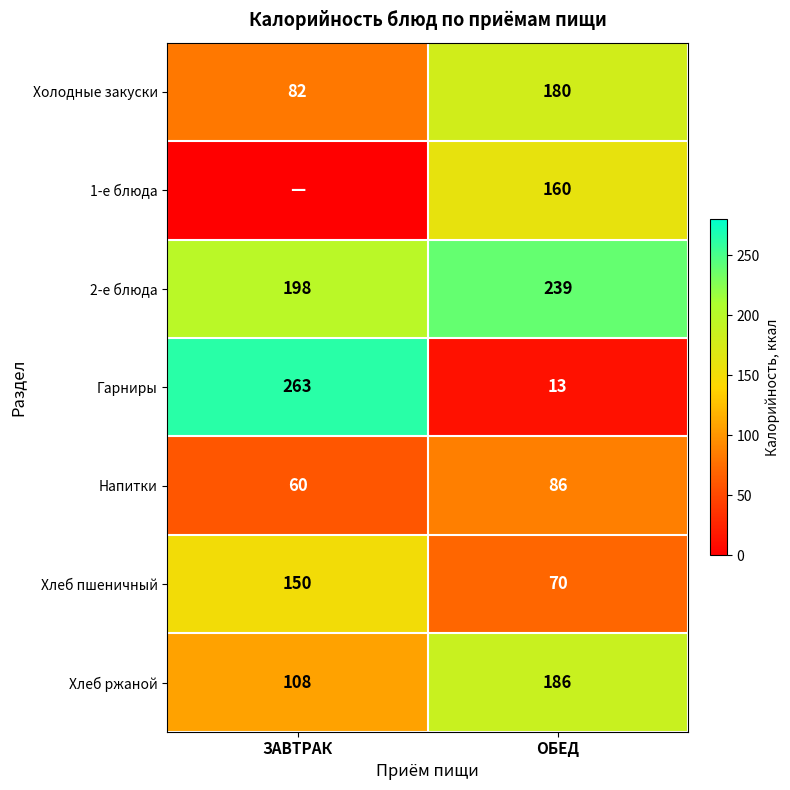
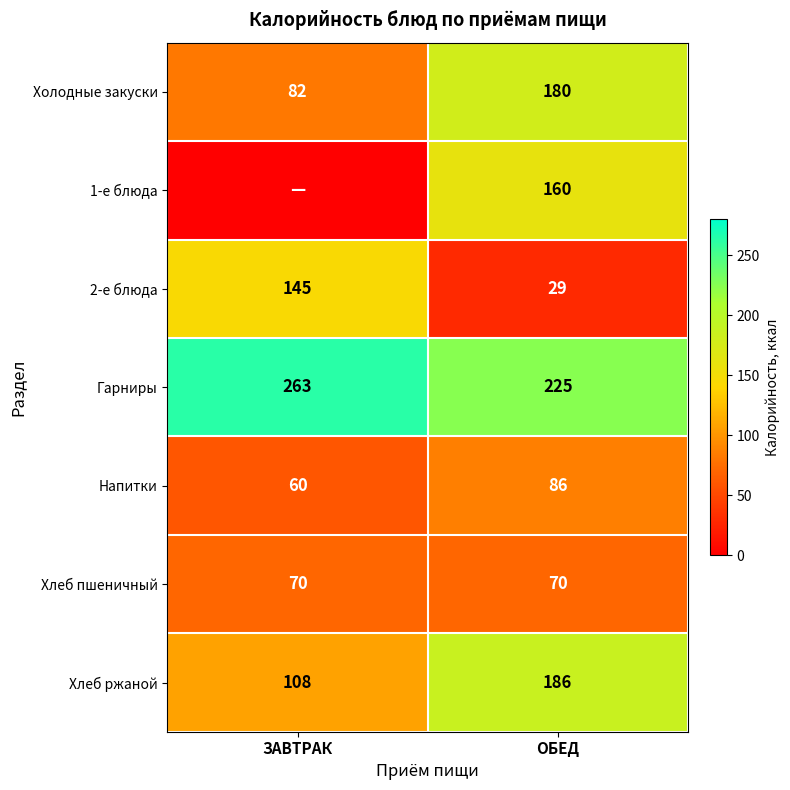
2-е блюда, ЗАВТРАК: 198 -> 145
2-е блюда, ОБЕД: 239 -> 29
Гарниры, ОБЕД: 13 -> 225
Хлеб пшеничный, ЗАВТРАК: 150 -> 70
